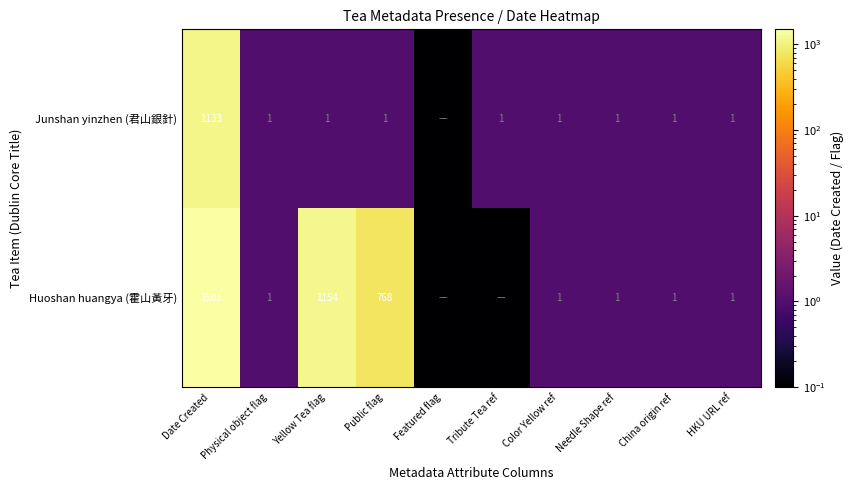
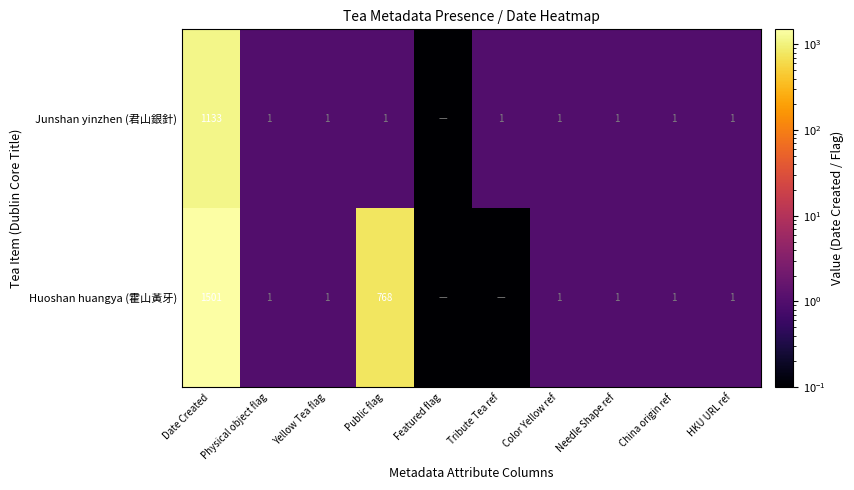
Huoshan huangya (霍山黃牙), Yellow Tea flag: 1154 -> 1
